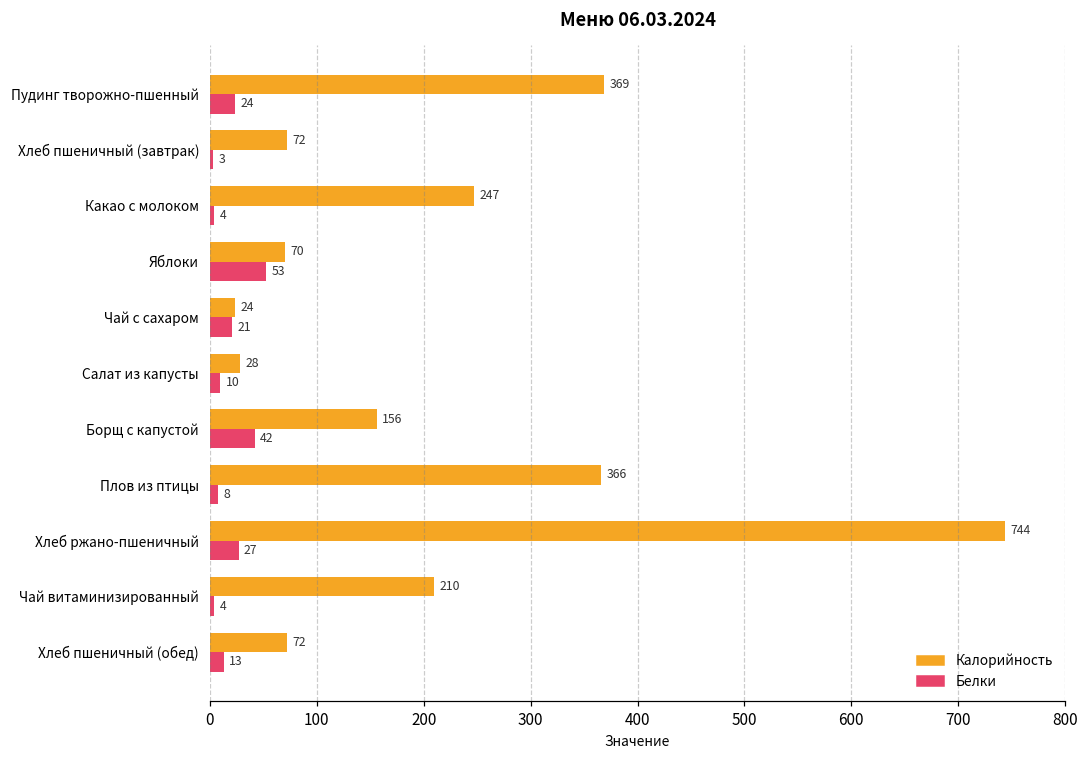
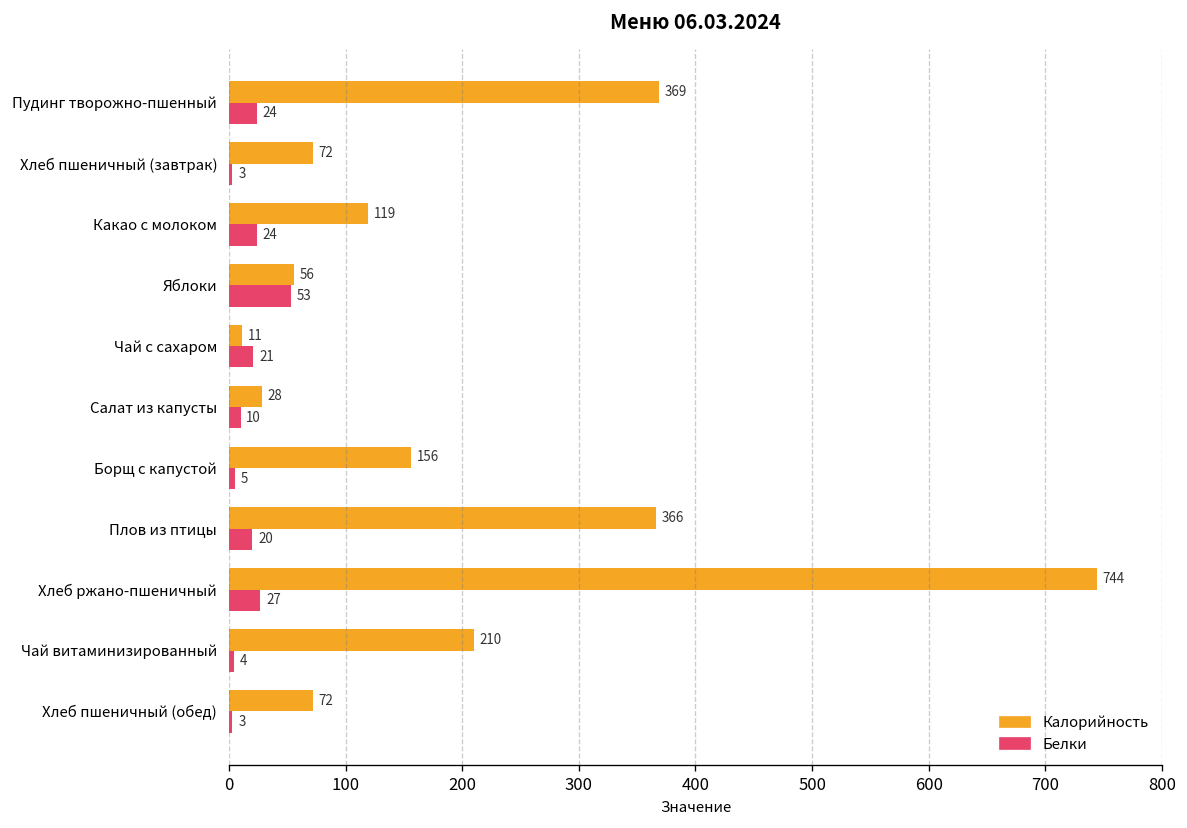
Калорийность, Какао с молоком: 247 -> 119
Белки, Какао с молоком: 4 -> 24
Калорийность, Яблоки: 70 -> 56
Калорийность, Чай с сахаром: 24 -> 11
Белки, Борщ с капустой: 42 -> 5
Белки, Плов из птицы: 8 -> 20
Белки, Хлеб пшеничный (обед): 13 -> 3
